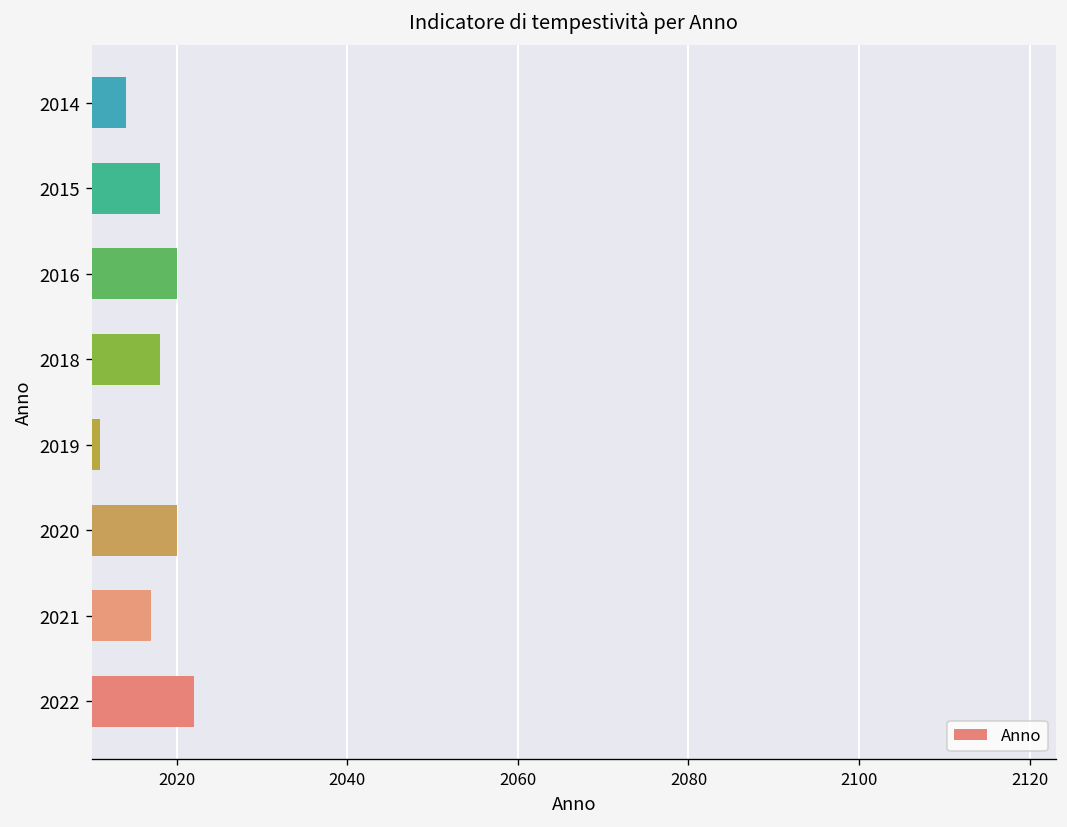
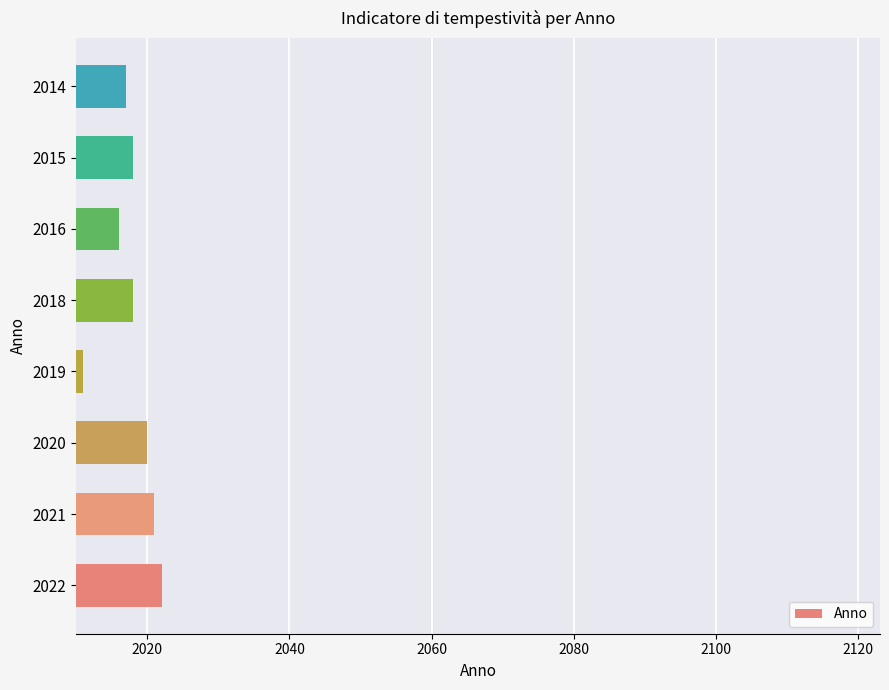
2014: 2014 -> 2017
2016: 2020 -> 2016
2021: 2017 -> 2021
